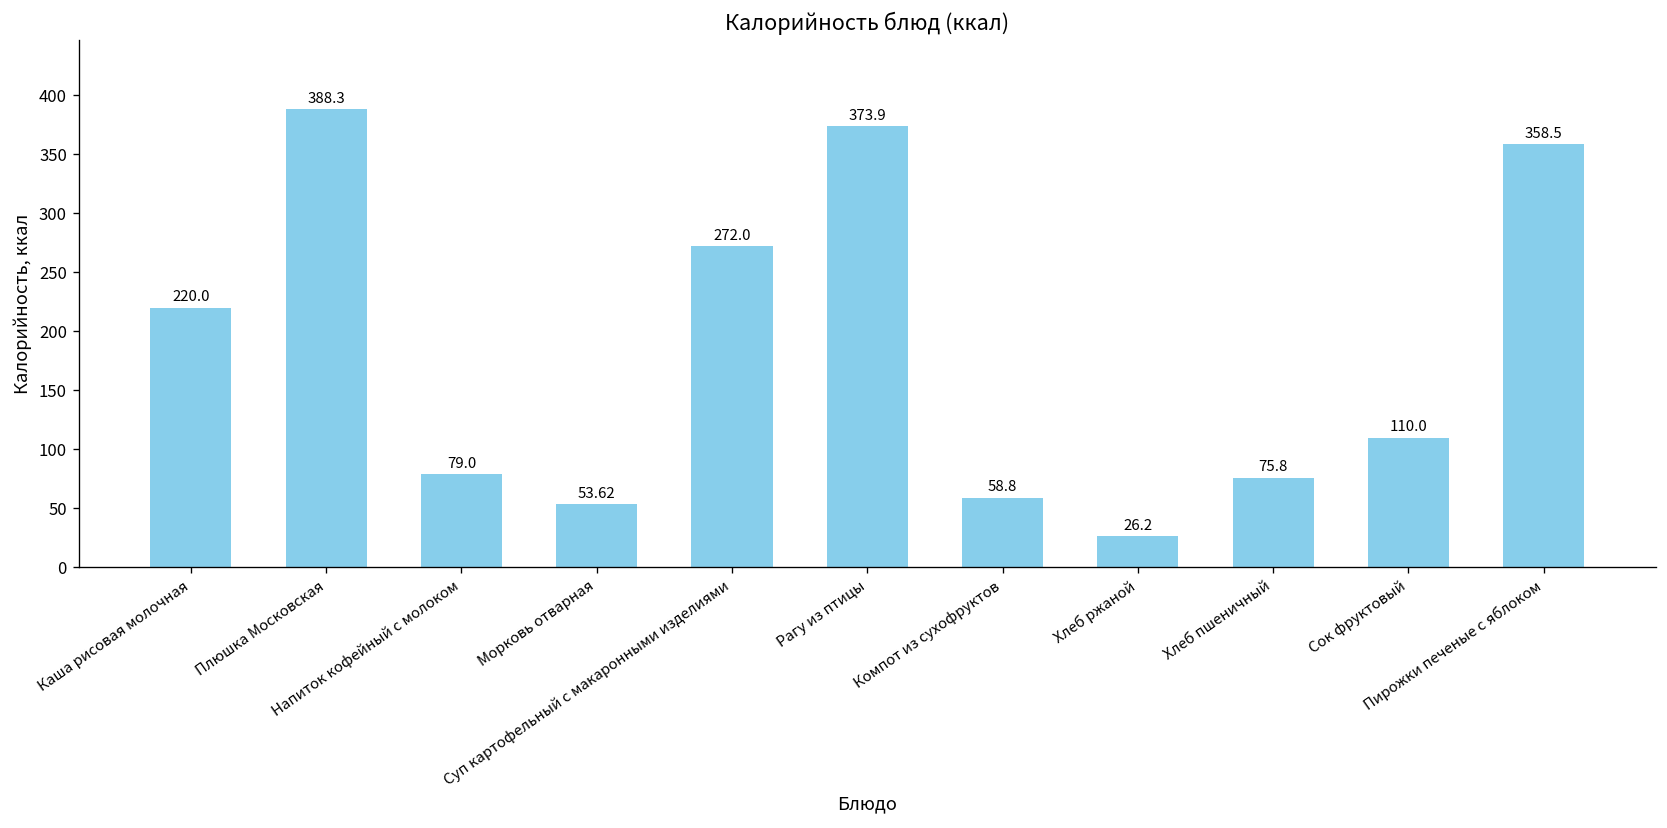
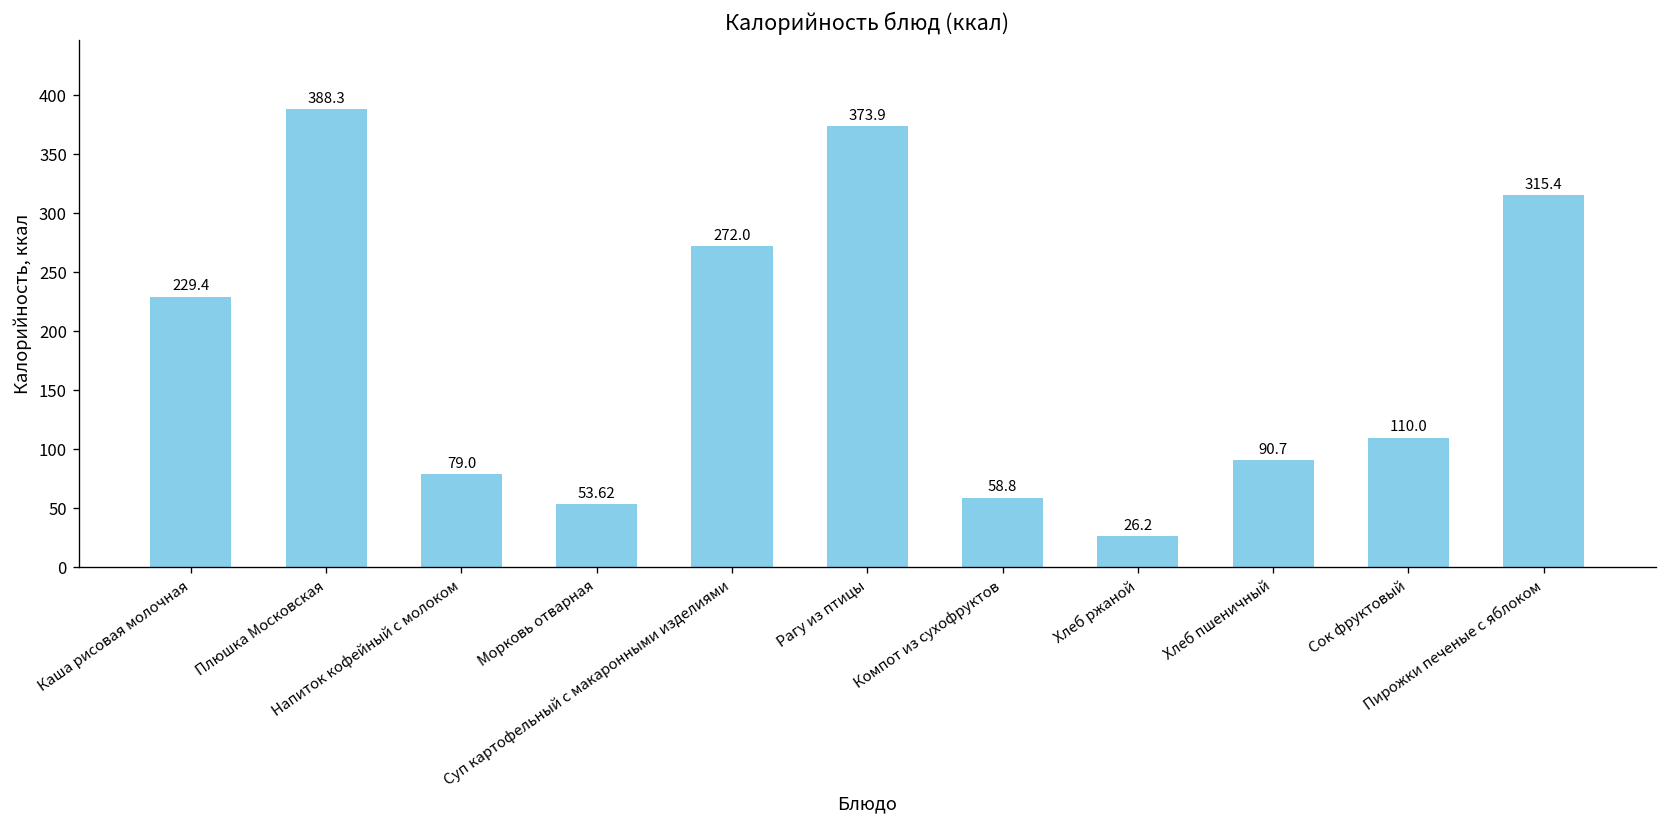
Каша рисовая молочная: 220.0 -> 229.4
Хлеб пшеничный: 75.8 -> 90.7
Пирожки печеные с яблоком: 358.5 -> 315.4
